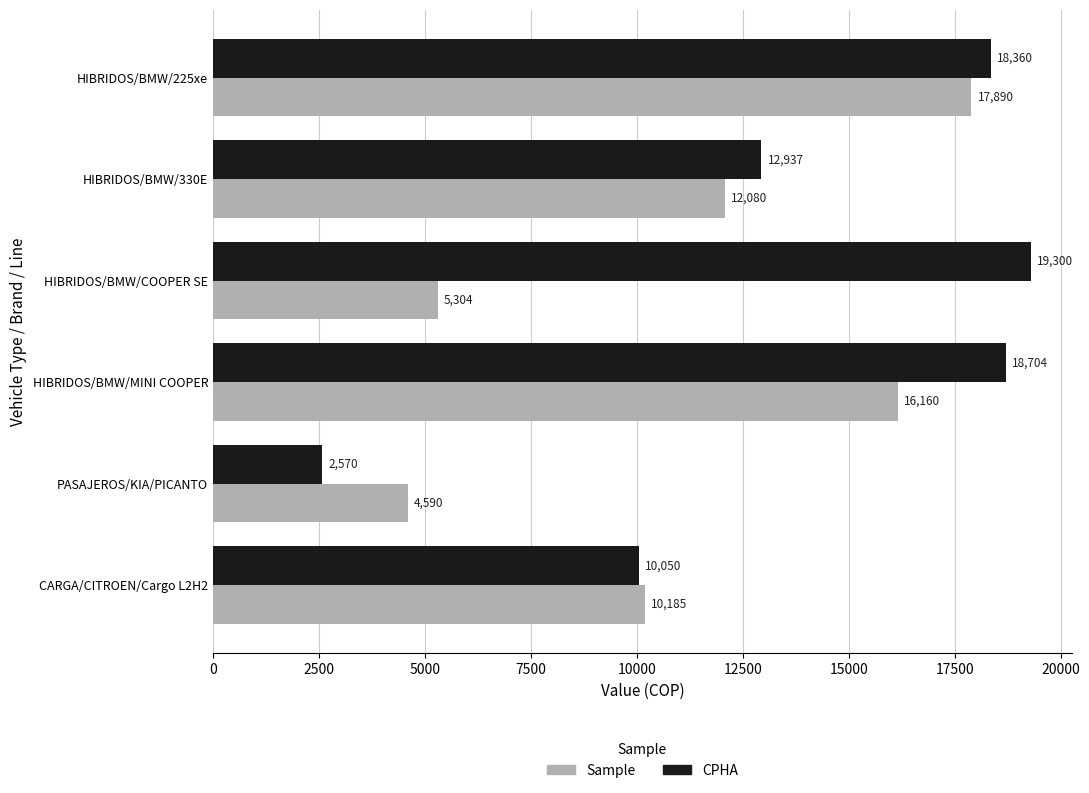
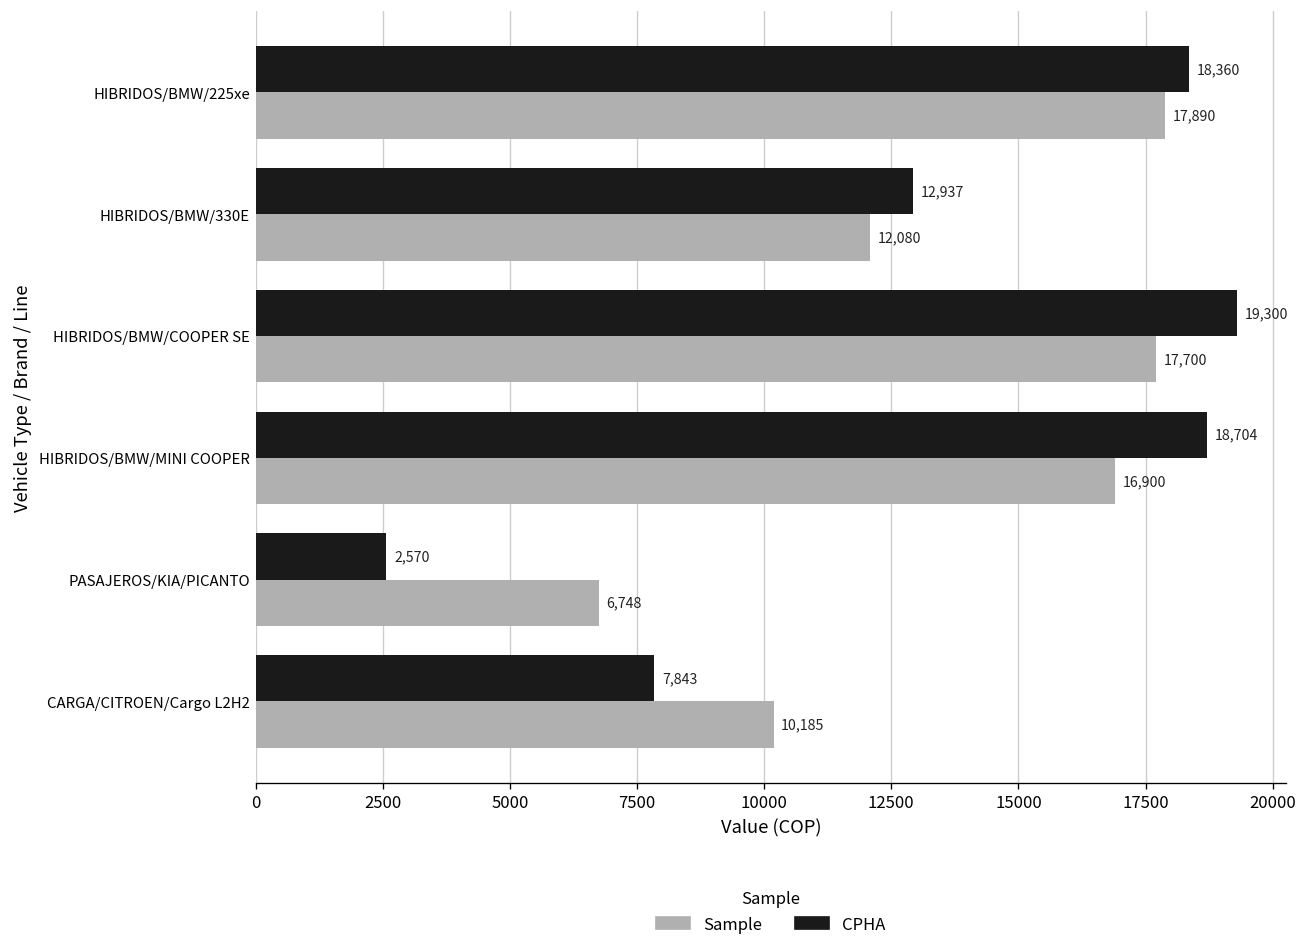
Sample, HIBRIDOS/BMW/COOPER SE: 5,304 -> 17,700
Sample, HIBRIDOS/BMW/MINI COOPER: 16,160 -> 16,900
Sample, PASAJEROS/KIA/PICANTO: 4,590 -> 6,748
CPHA, CARGA/CITROEN/Cargo L2H2: 10,050 -> 7,843
